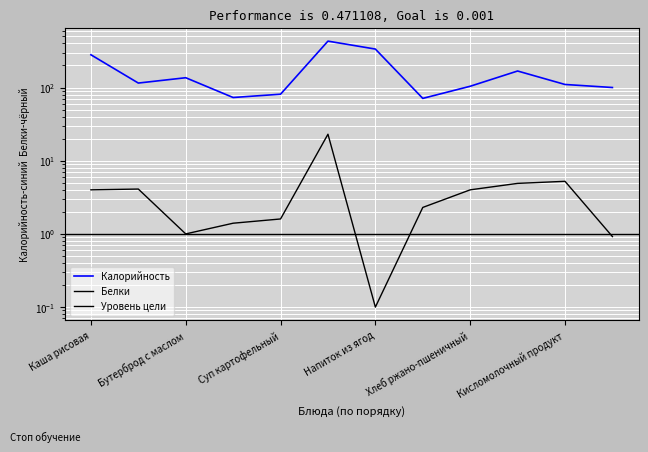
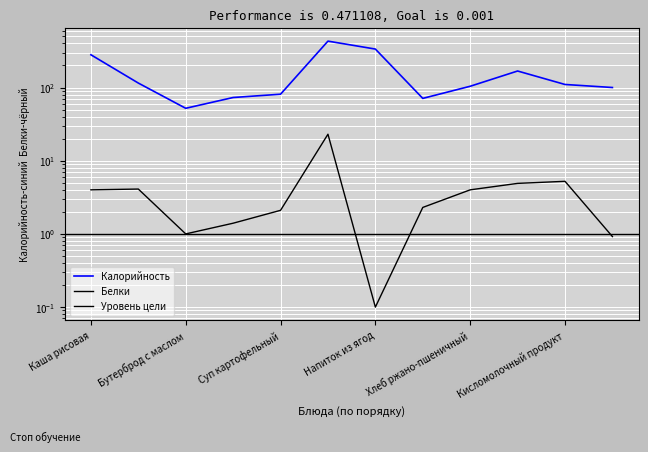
Калорийность, Бутерброд с маслом: 140 -> 50
Белки, Суп картофельный: 1.6 -> 2.1
